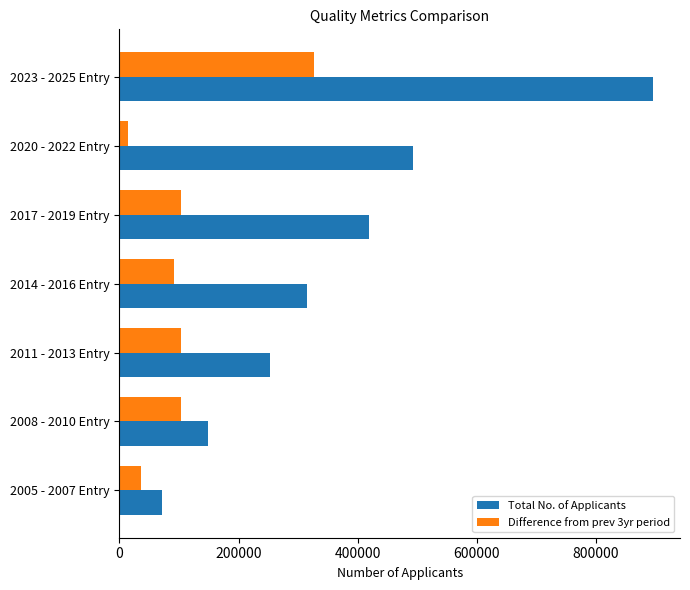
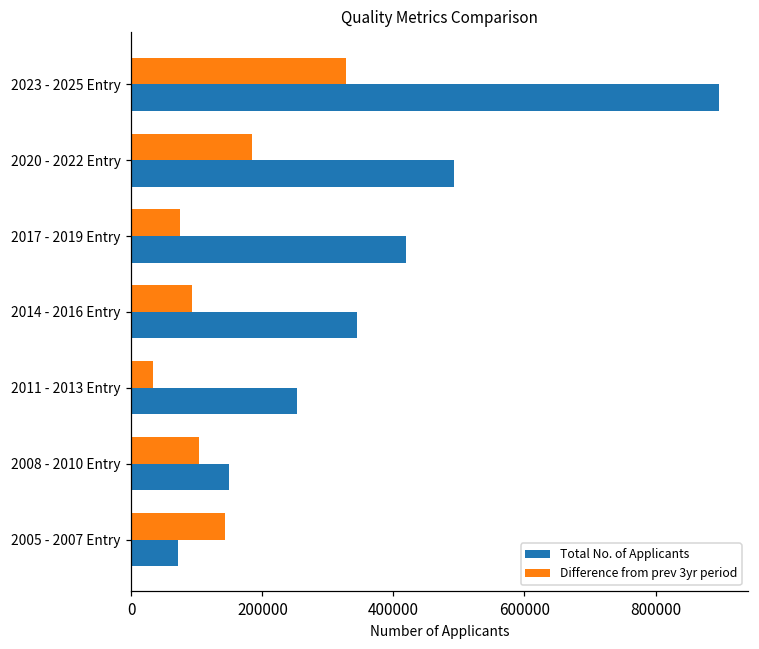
Difference from prev 3yr period, 2020 - 2022 Entry: 10000 -> 180000
Difference from prev 3yr period, 2017 - 2019 Entry: 100000 -> 70000
Total No. of Applicants, 2014 - 2016 Entry: 320000 -> 350000
Difference from prev 3yr period, 2011 - 2013 Entry: 100000 -> 30000
Difference from prev 3yr period, 2005 - 2007 Entry: 40000 -> 140000
